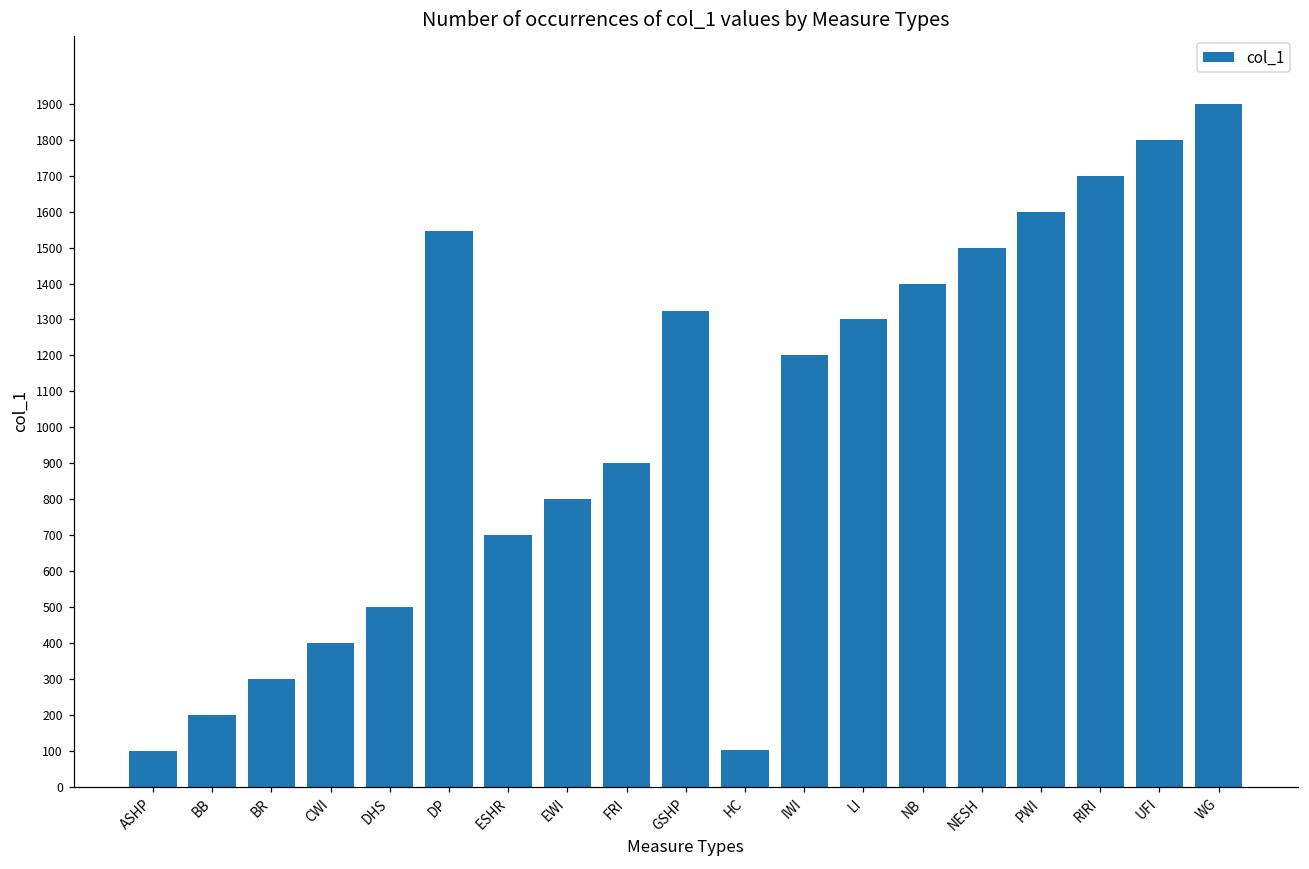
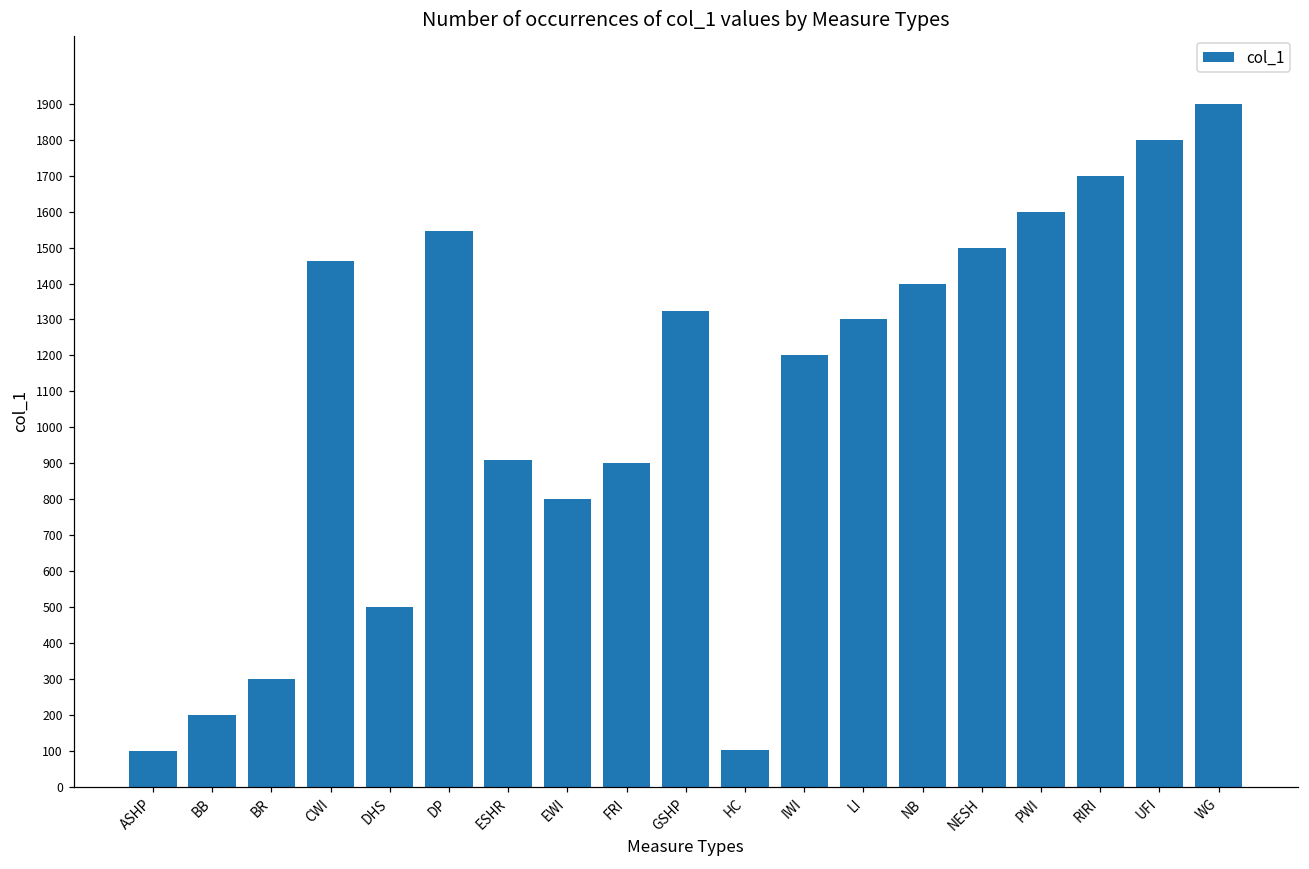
CWI: 400 -> 1460
ESHR: 700 -> 910
